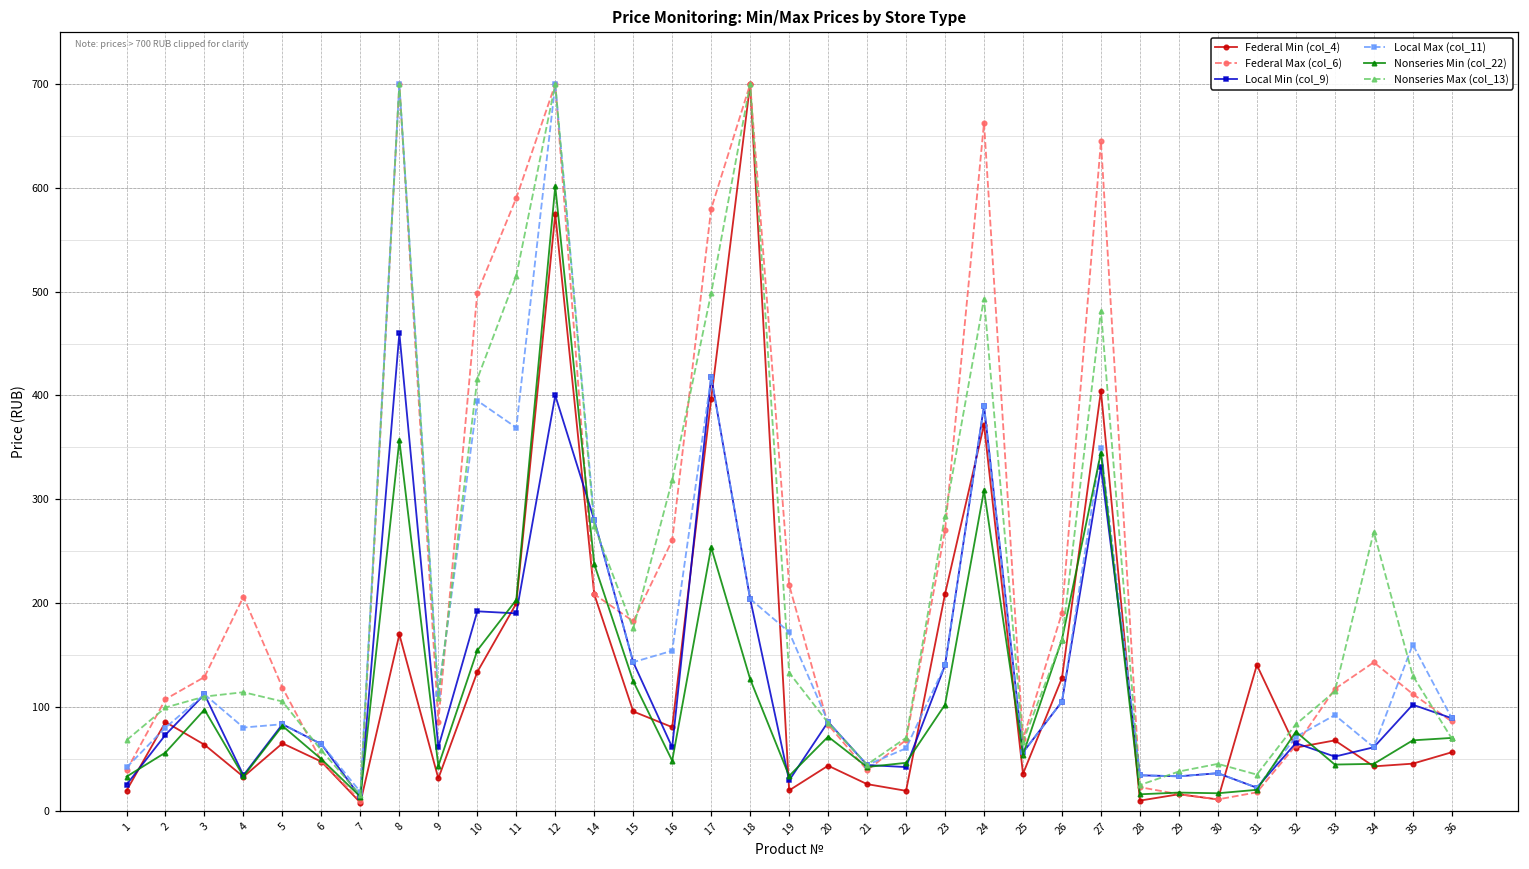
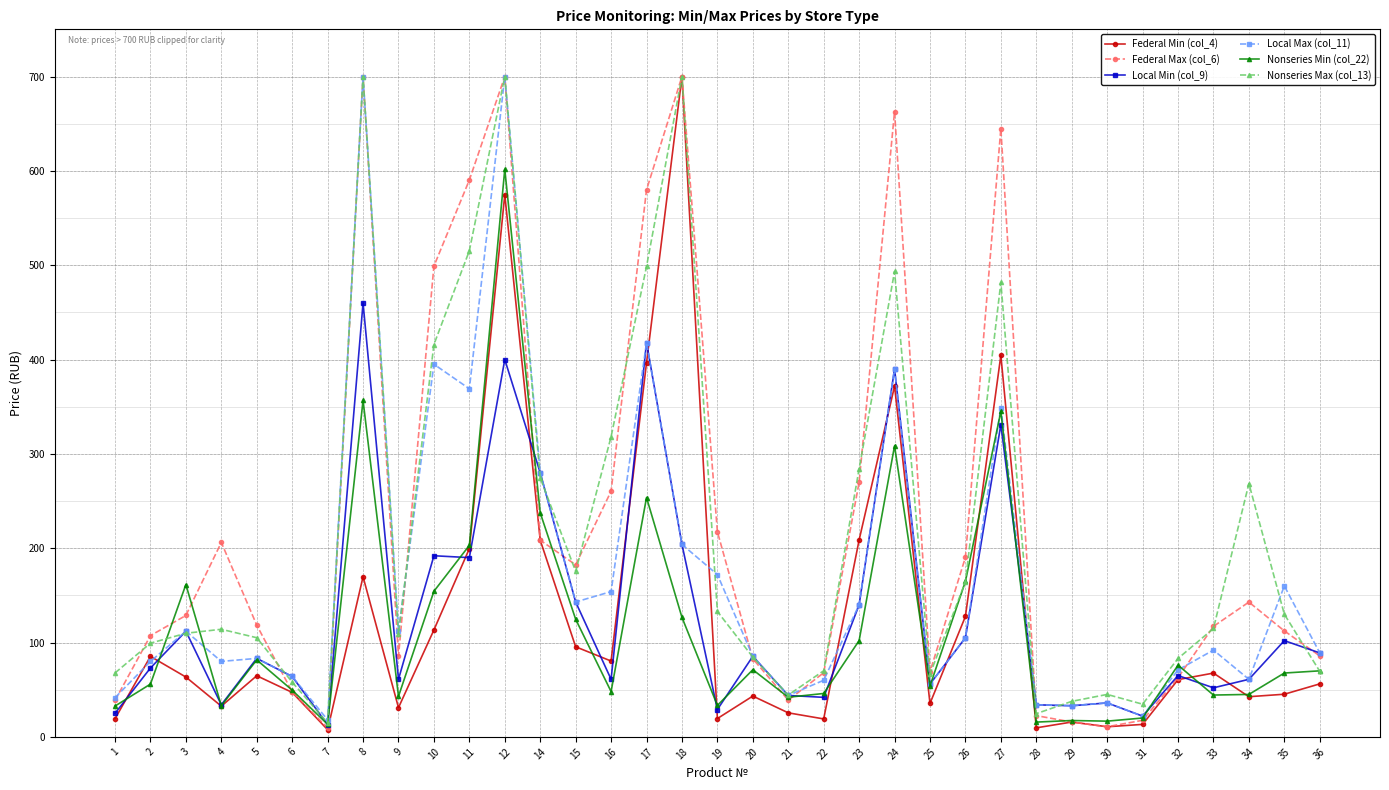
Nonseries Min (col_22), 3: 100 -> 160
Federal Min (col_4), 10: 130 -> 110
Federal Min (col_4), 31: 140 -> 10
